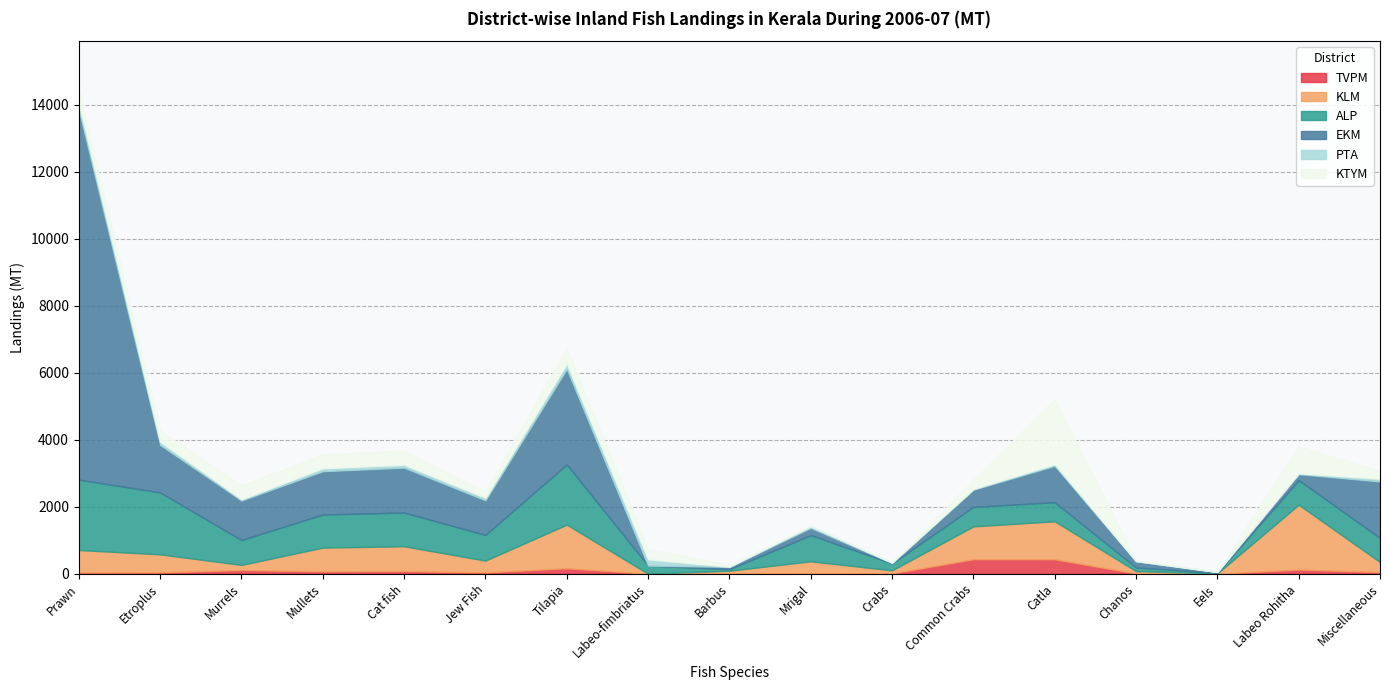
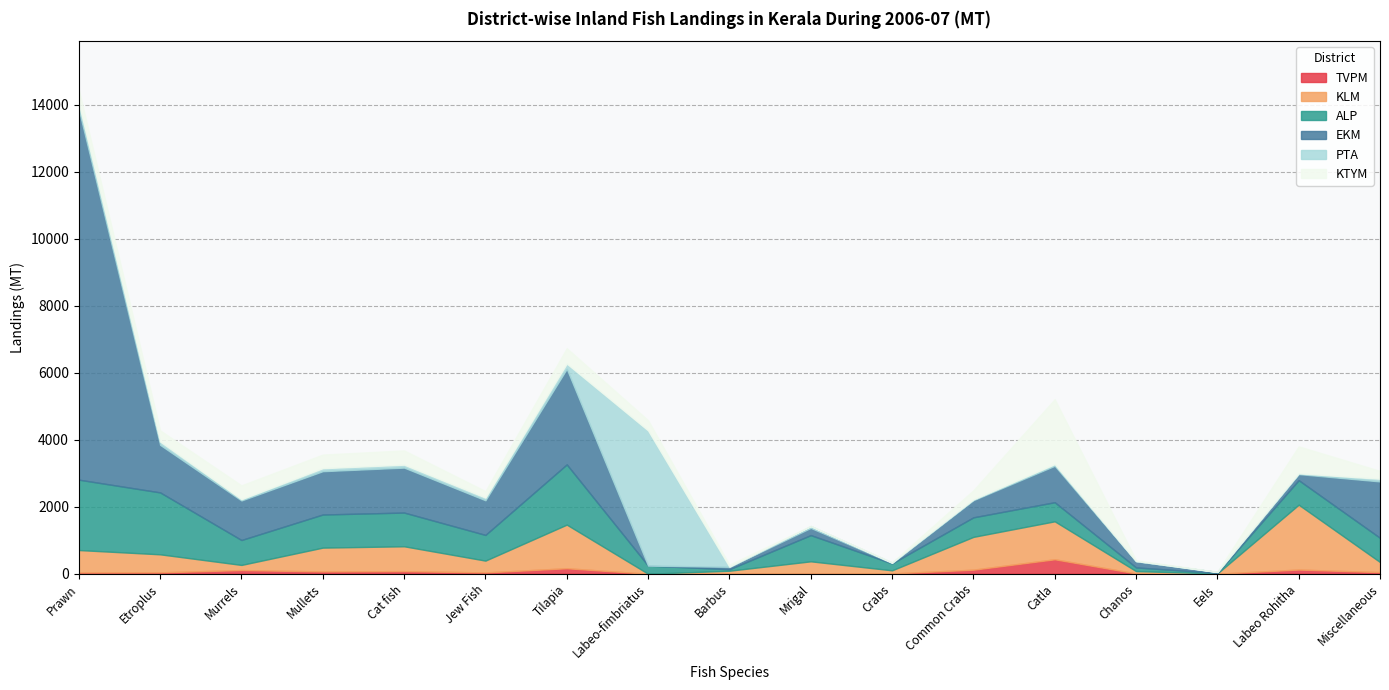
PTA, Labeo-fimbriatus: 200 -> 4000
TVPM, Common Crabs: 400 -> 100
